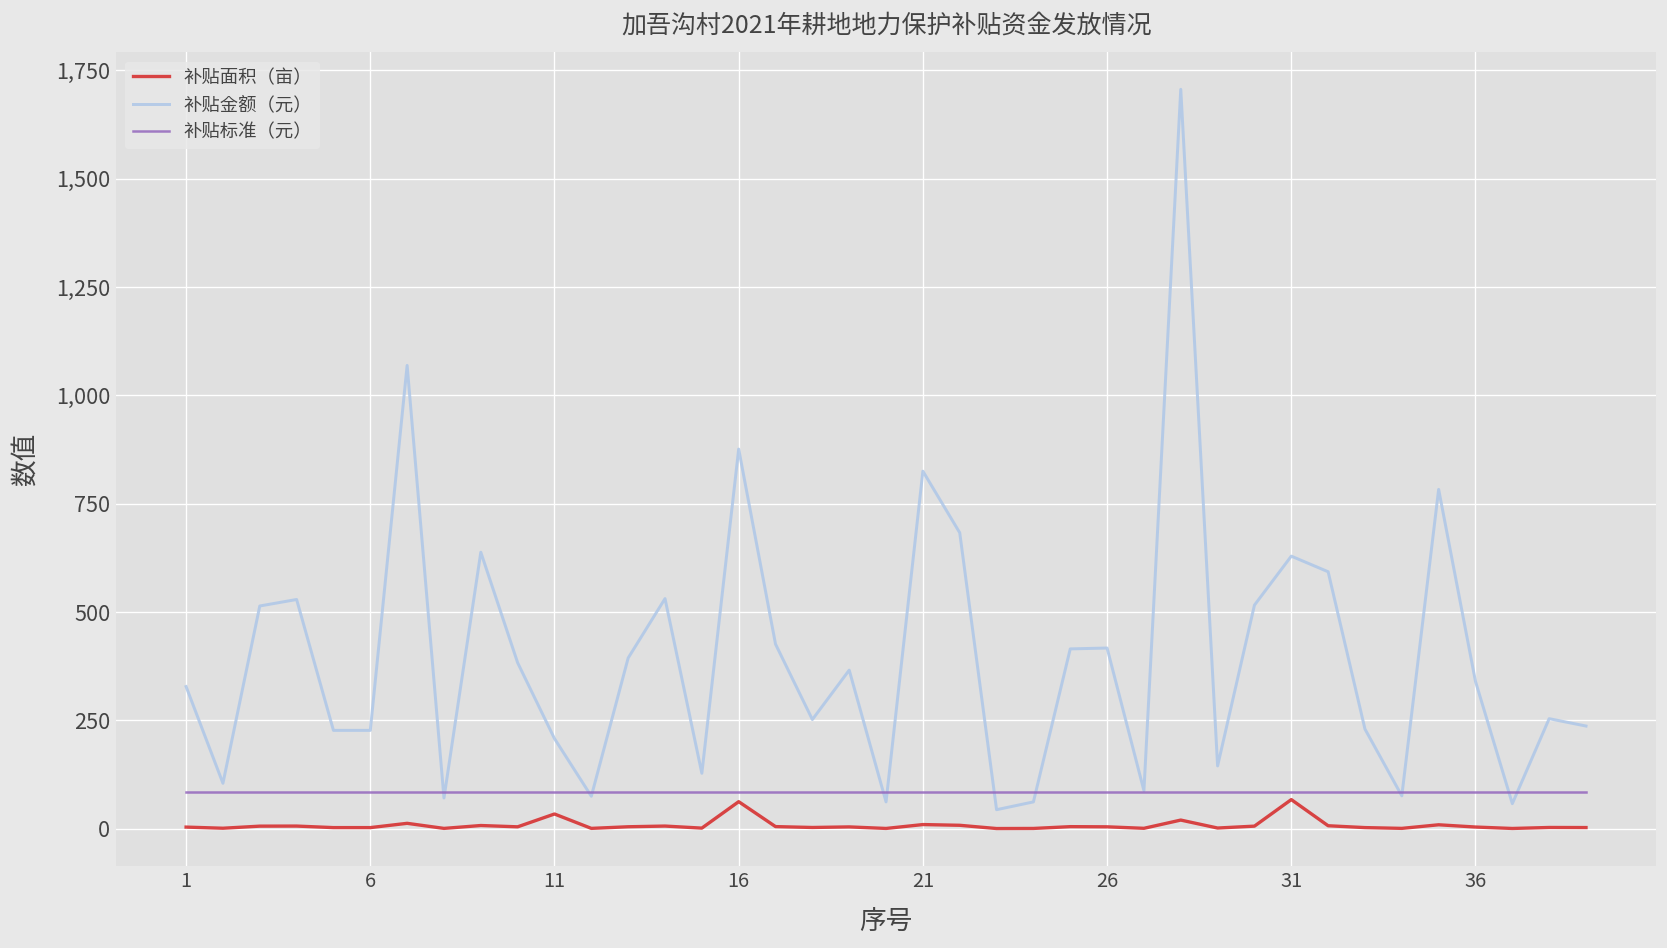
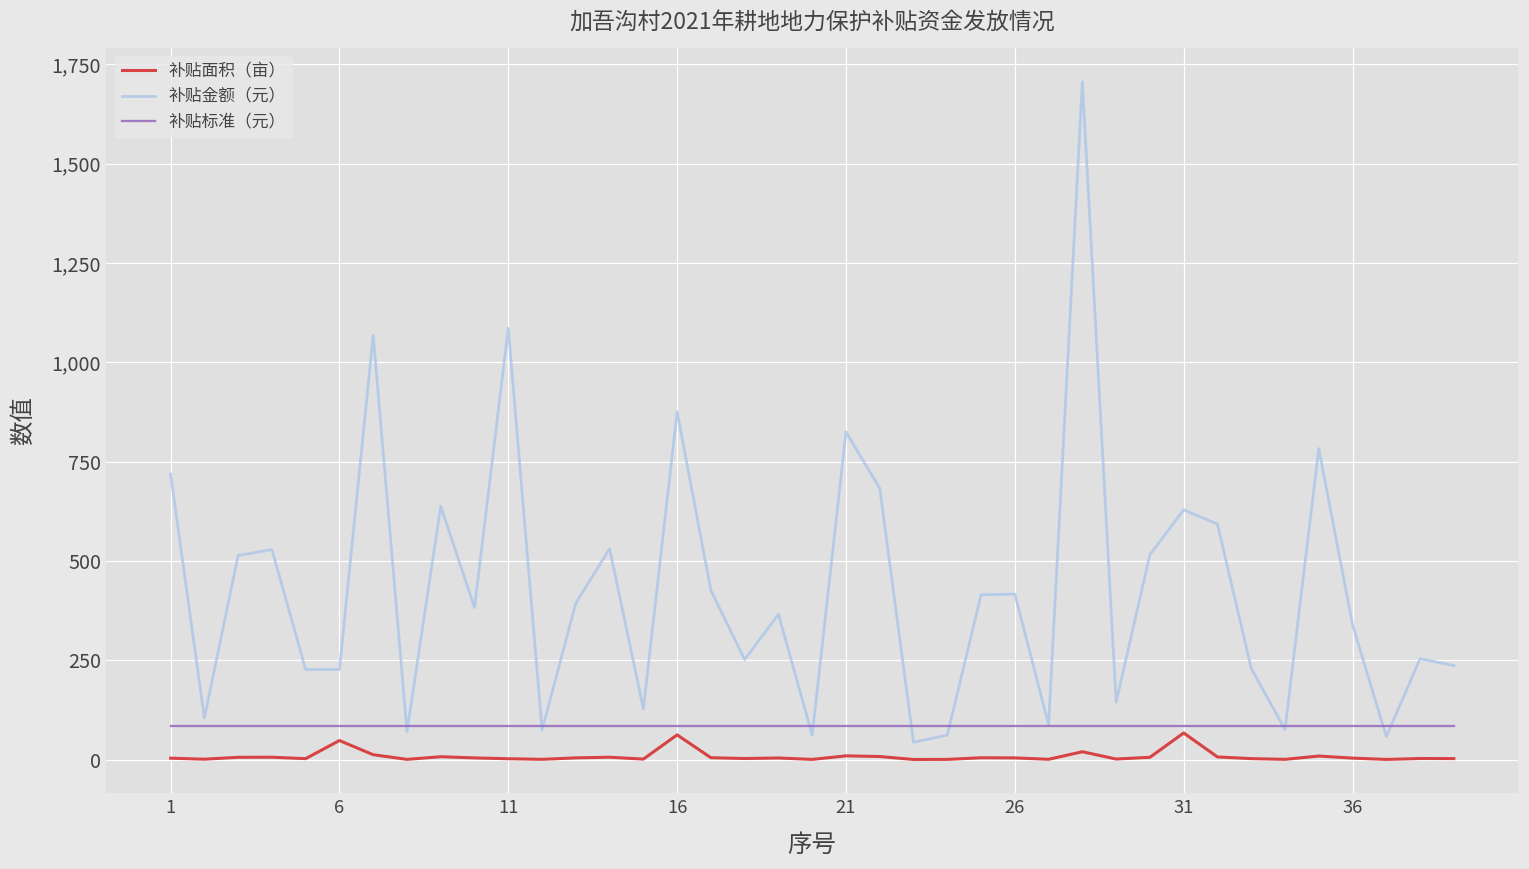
补贴金额（元）, 1: 330 -> 720
补贴面积（亩）, 6: 0 -> 50
补贴面积（亩）, 11: 30 -> 0
补贴金额（元）, 11: 210 -> 1,090
